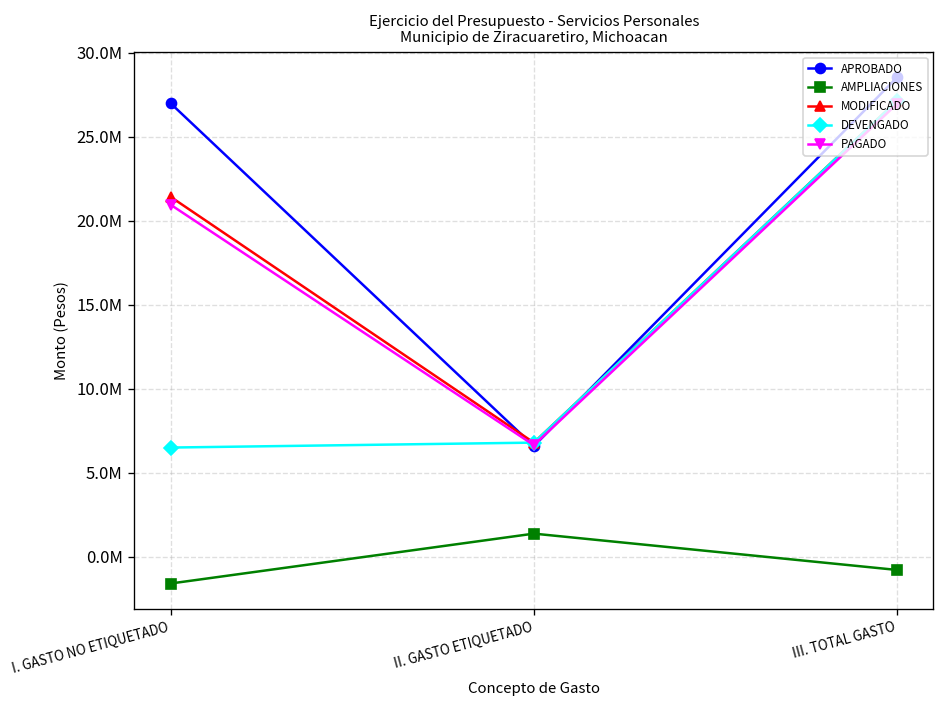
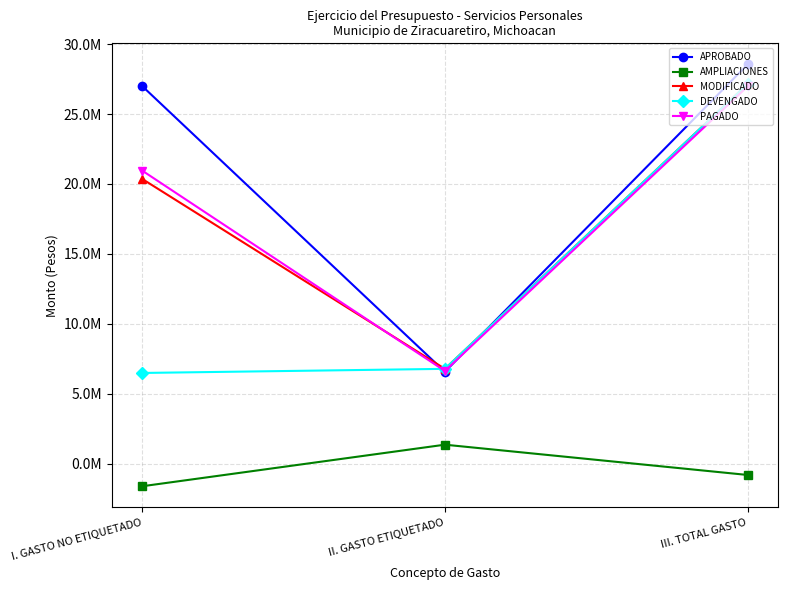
MODIFICADO, I. GASTO NO ETIQUETADO: 21400000 -> 20400000
